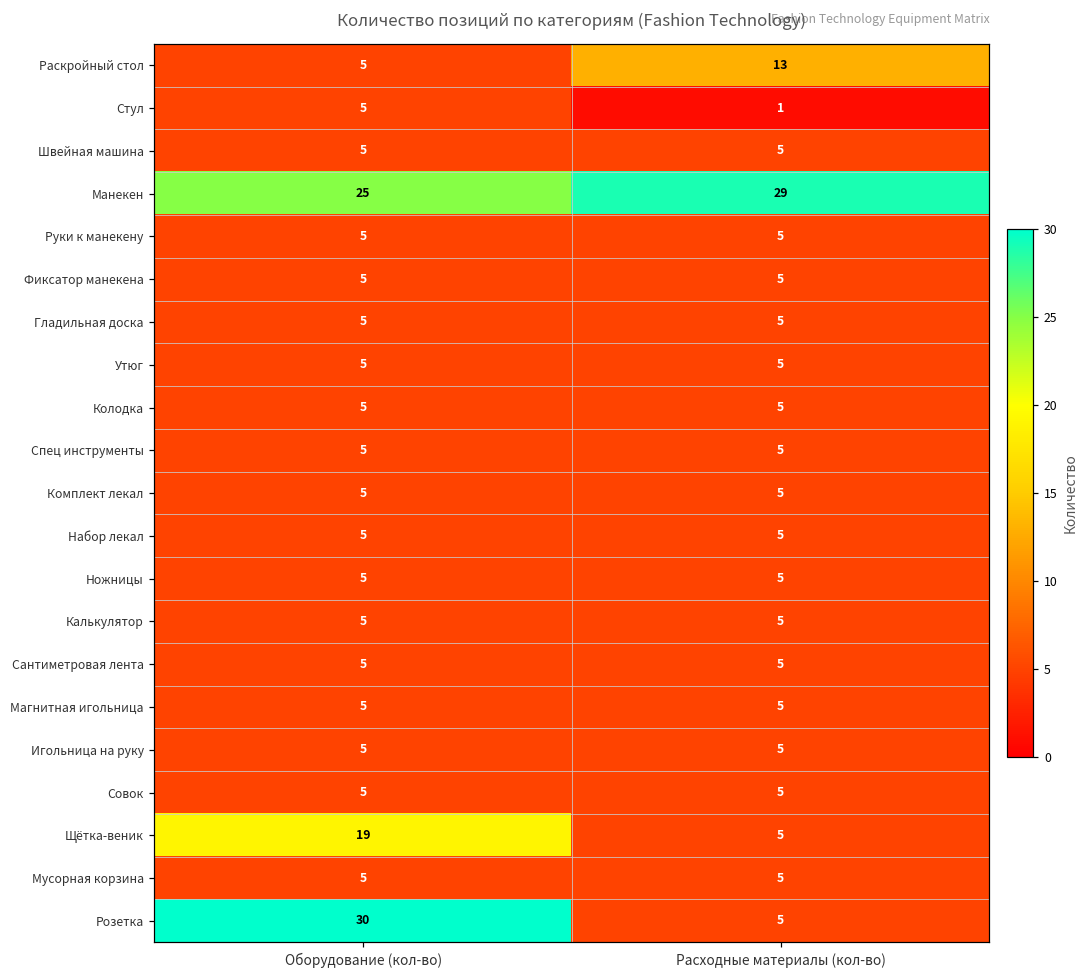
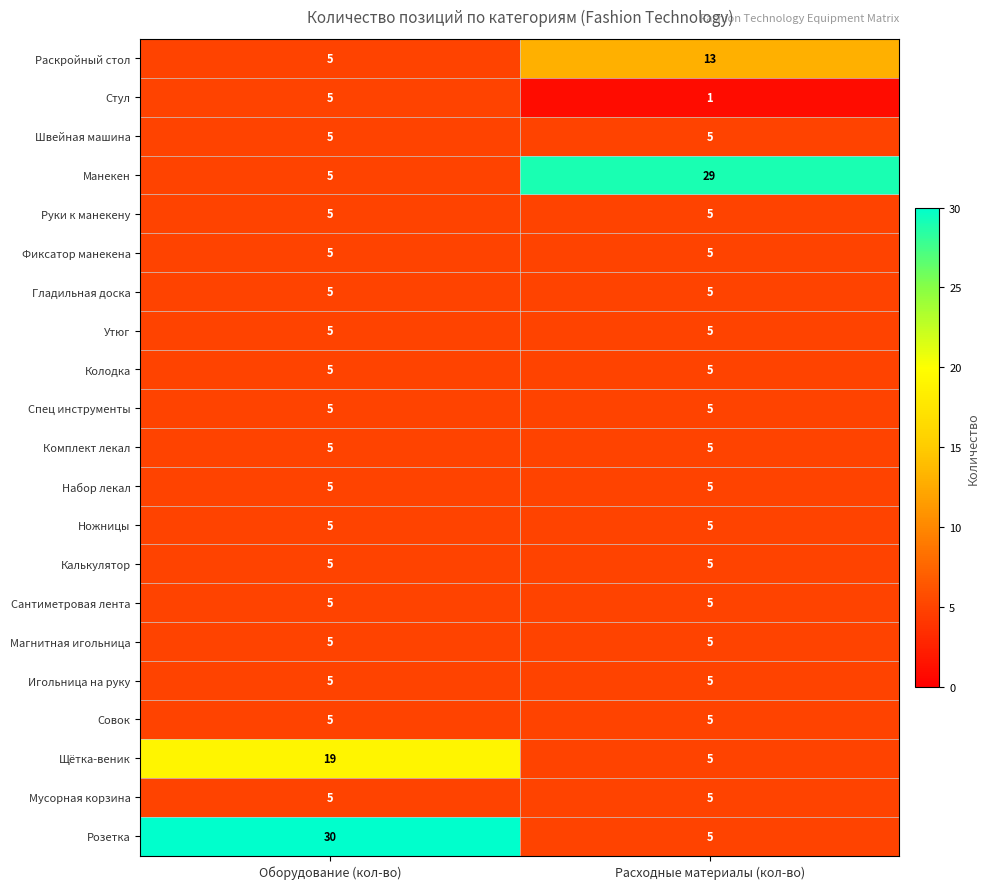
Манекен, Оборудование (кол-во): 25 -> 5
